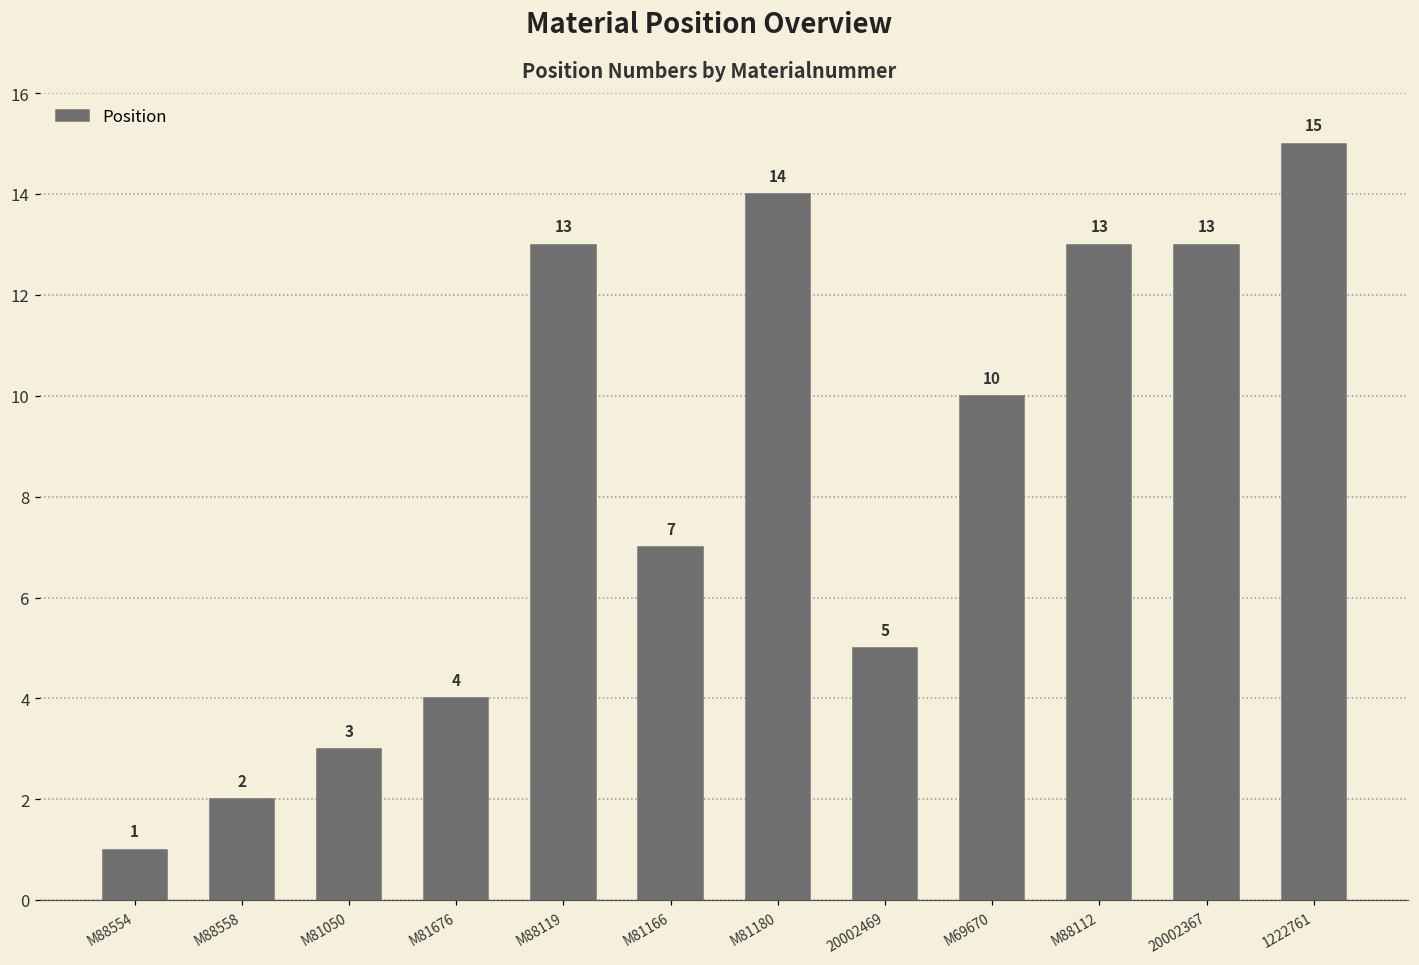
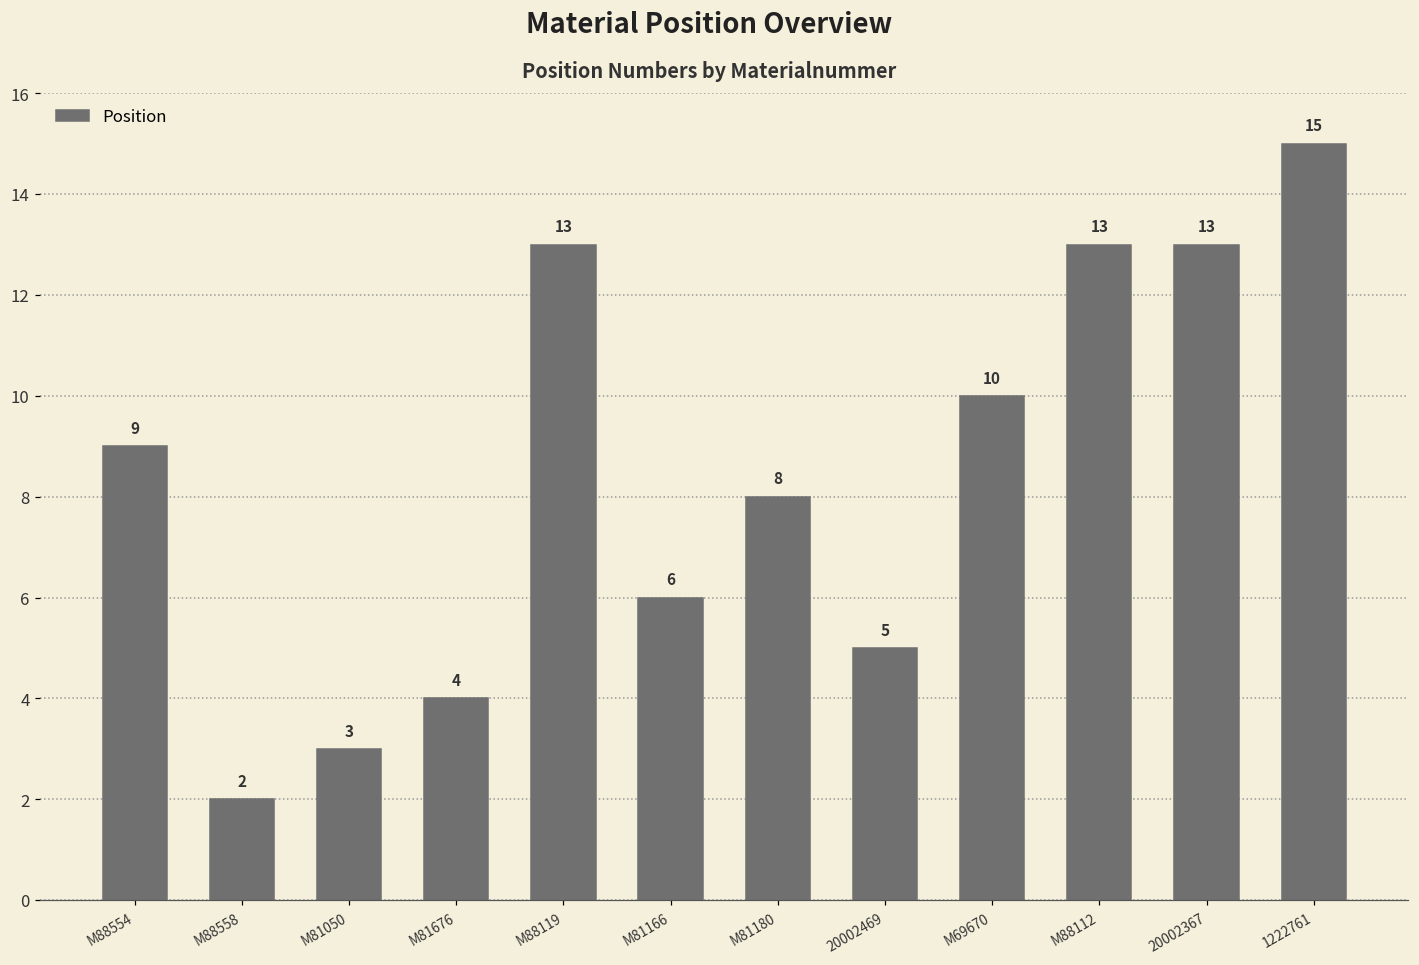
M88554: 1 -> 9
M81166: 7 -> 6
M81180: 14 -> 8
